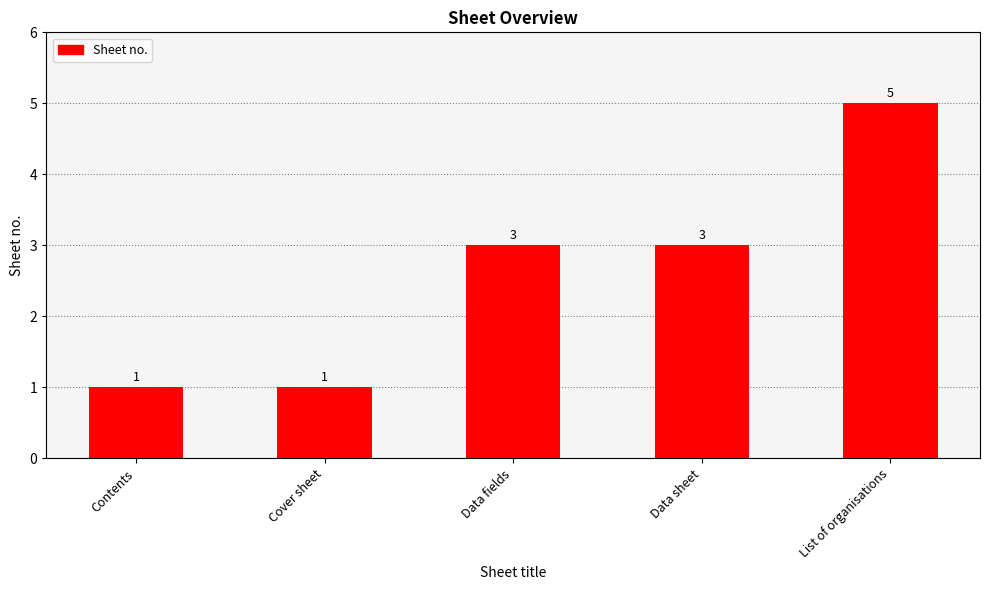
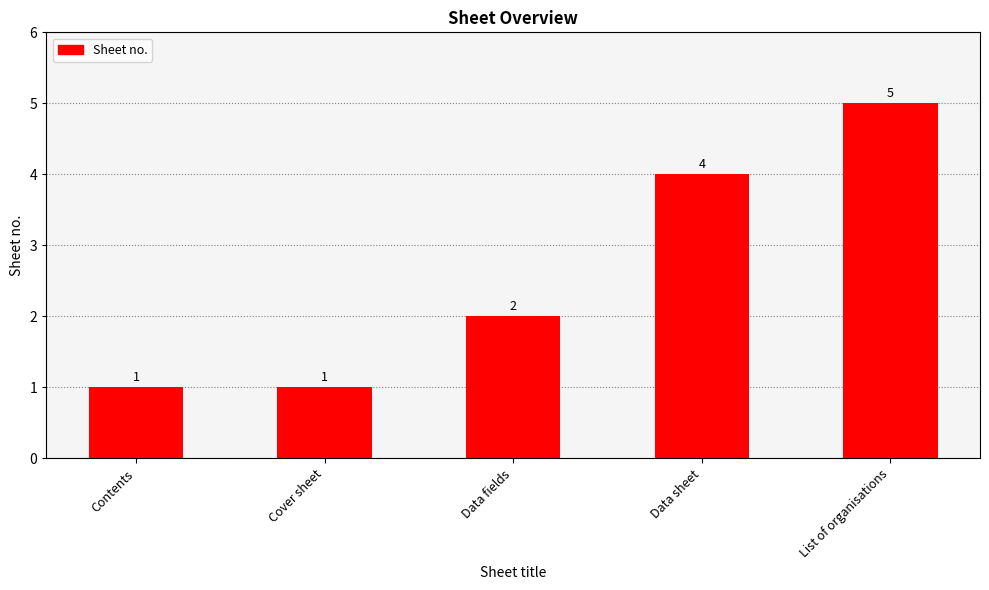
Data fields: 3 -> 2
Data sheet: 3 -> 4
